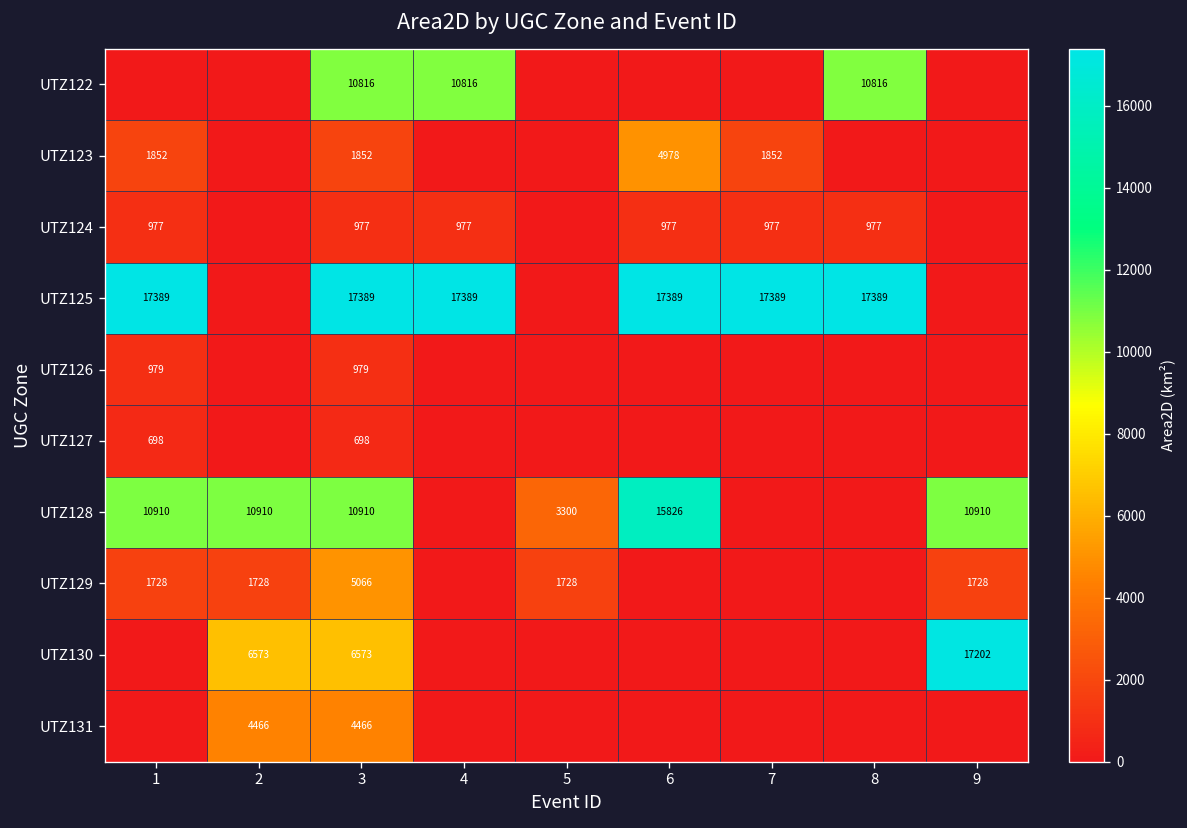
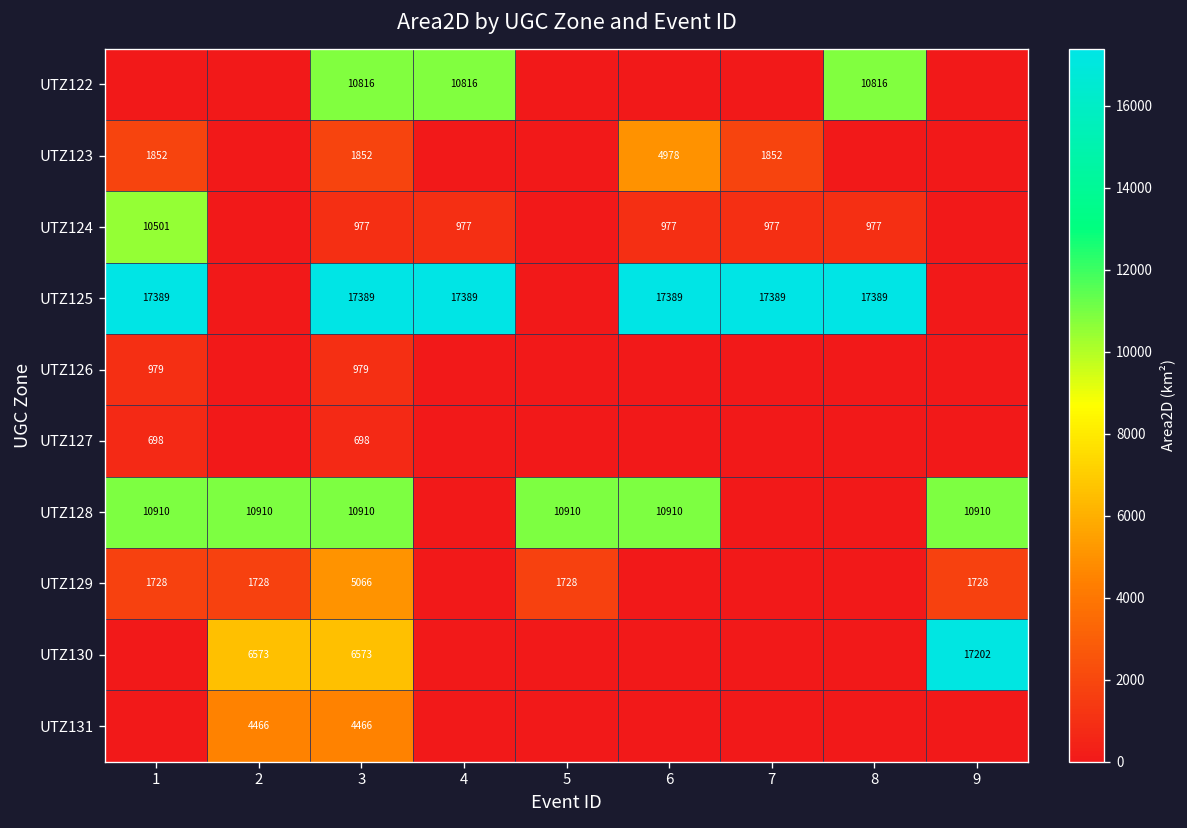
UTZ124, 1: 977 -> 10501
UTZ128, 5: 3300 -> 10910
UTZ128, 6: 15826 -> 10910
